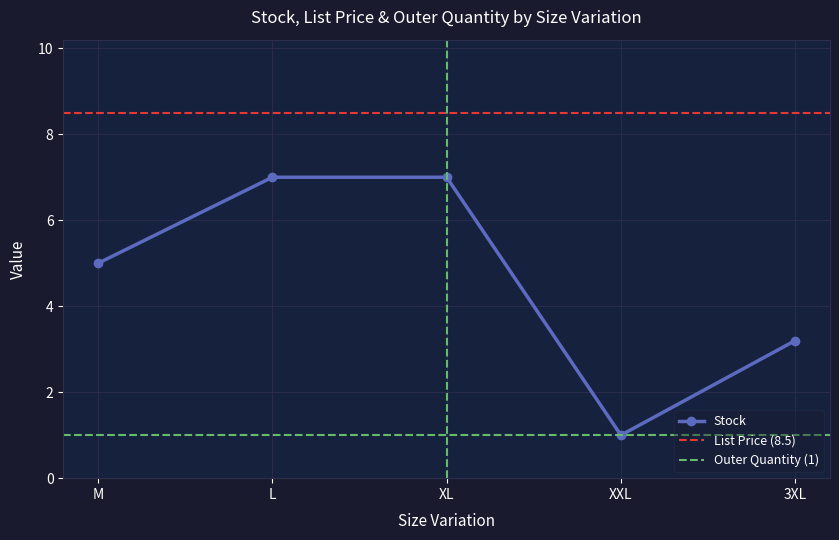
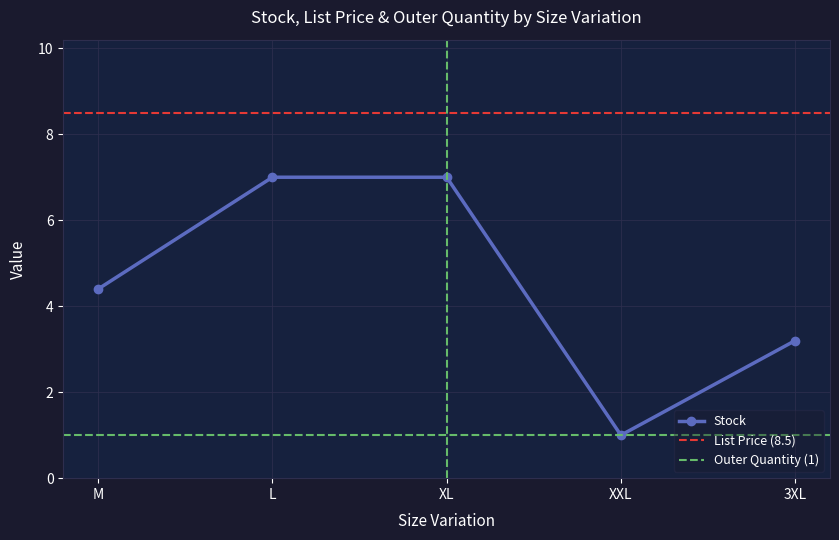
M: 5.0 -> 4.4
